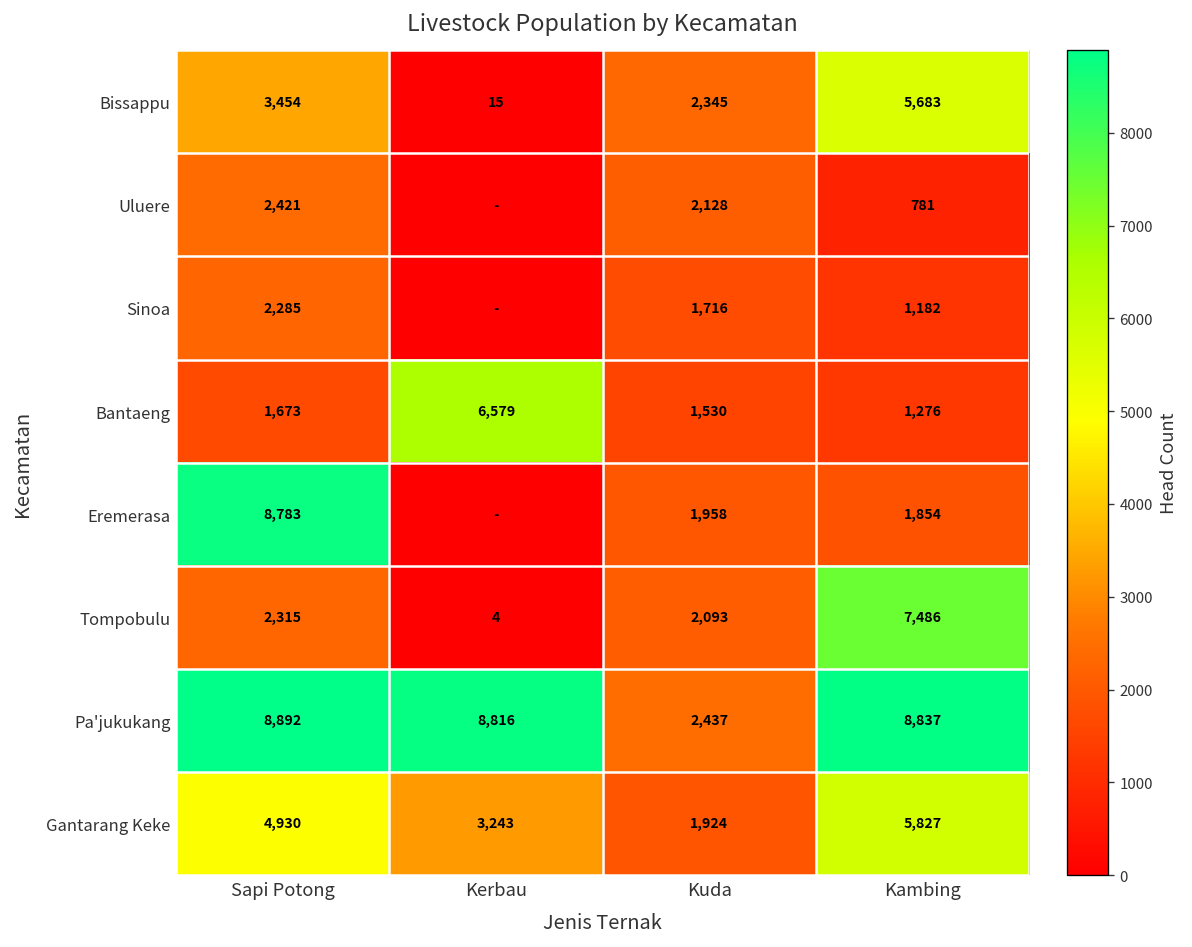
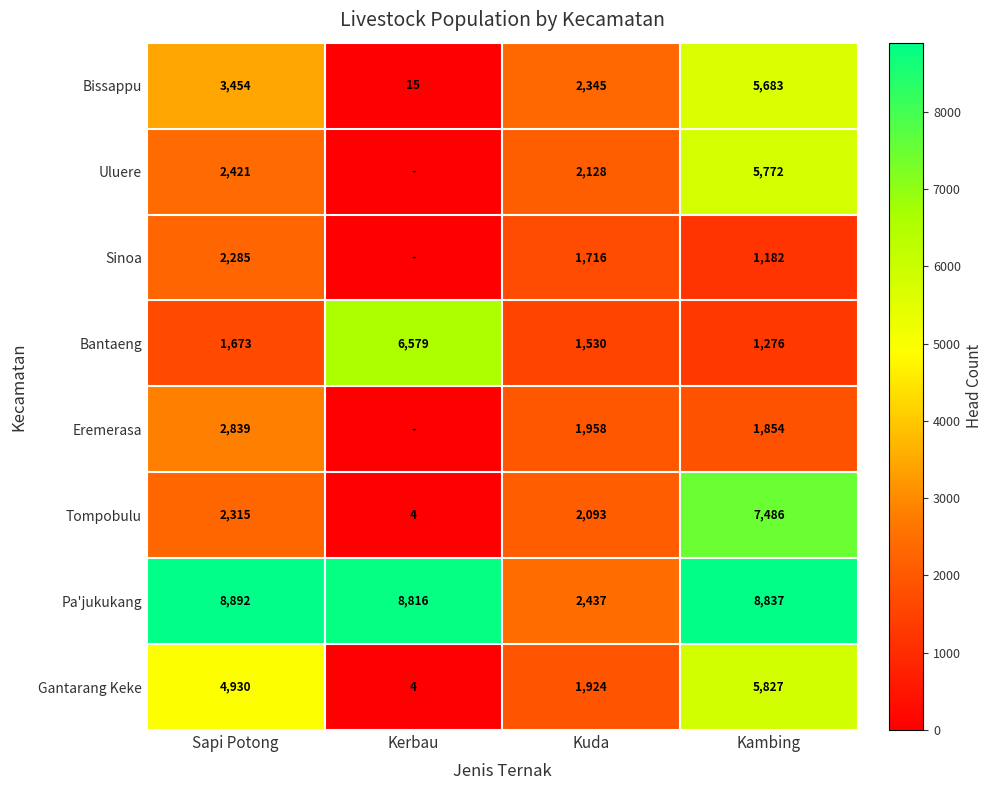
Uluere, Kambing: 781 -> 5,772
Eremerasa, Sapi Potong: 8,783 -> 2,839
Gantarang Keke, Kerbau: 3,243 -> 4
